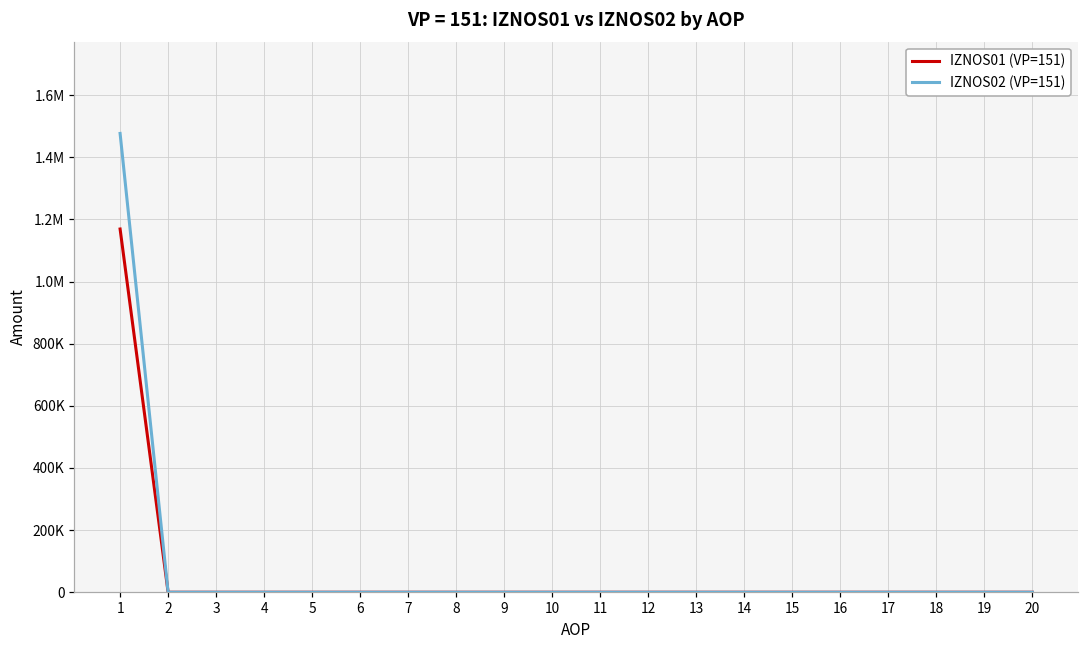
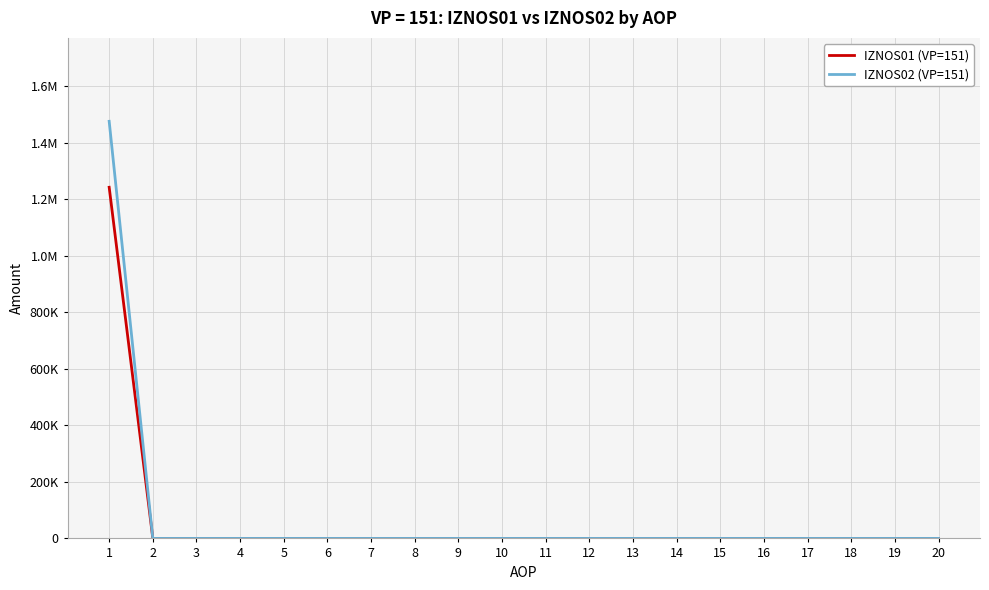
IZNOS01 (VP=151), 1: 1170000 -> 1240000
